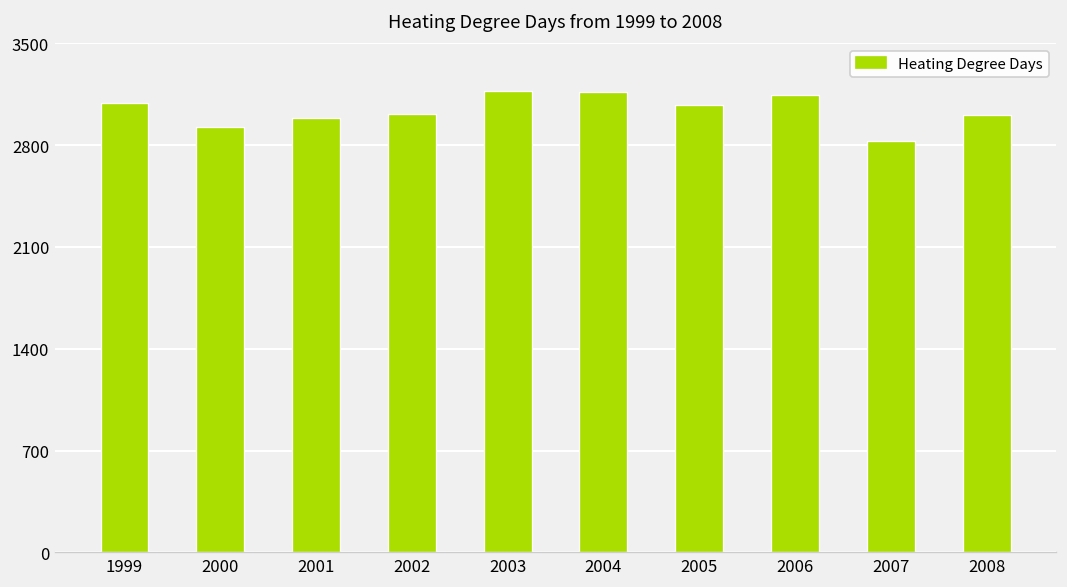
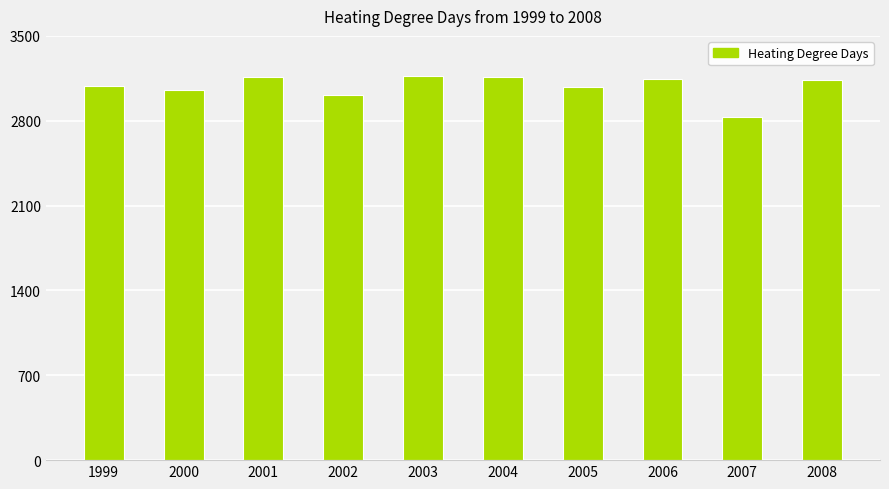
2000: 2930 -> 3060
2001: 2990 -> 3160
2008: 3010 -> 3130
